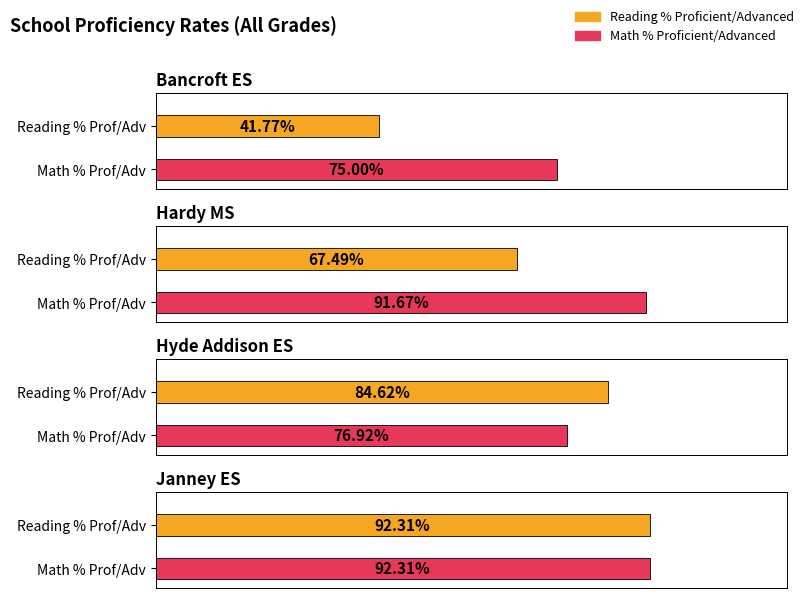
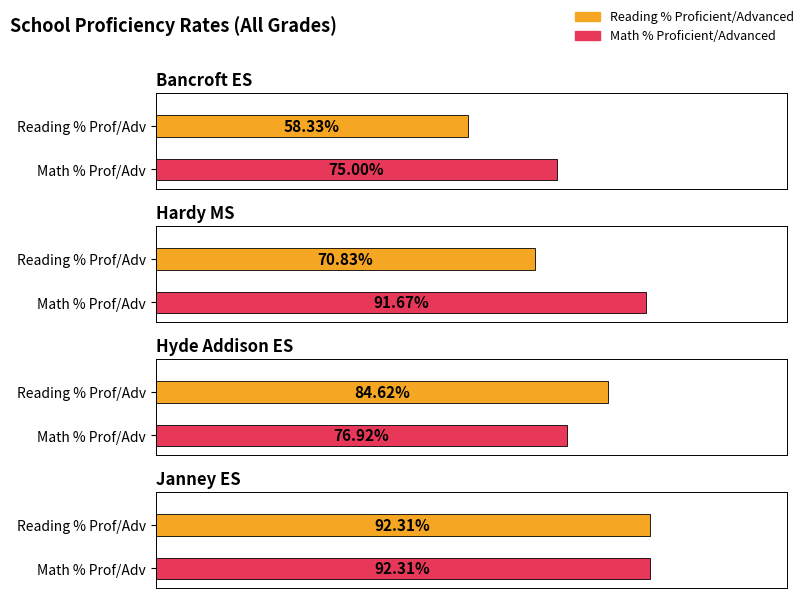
Bancroft ES, Reading % Prof/Adv: 41.77% -> 58.33%
Hardy MS, Reading % Prof/Adv: 67.49% -> 70.83%
